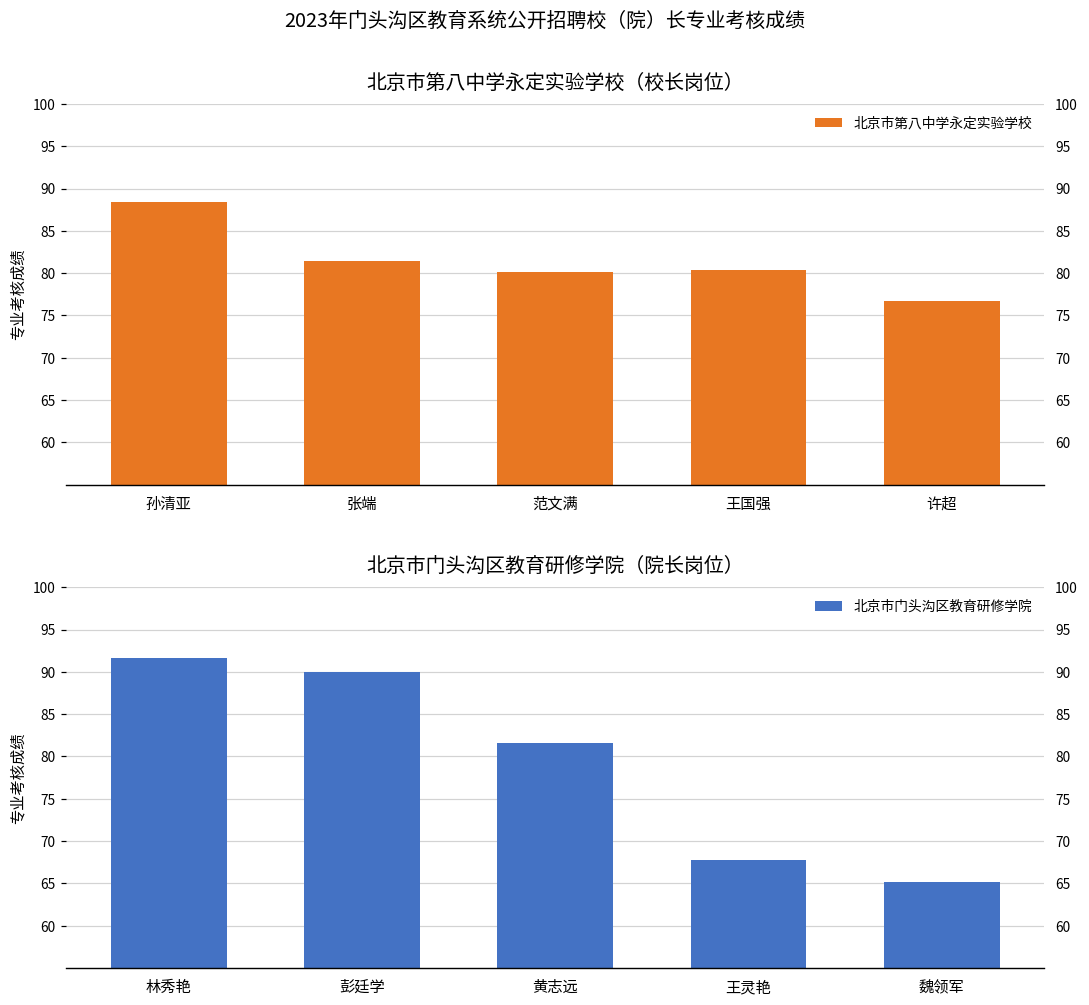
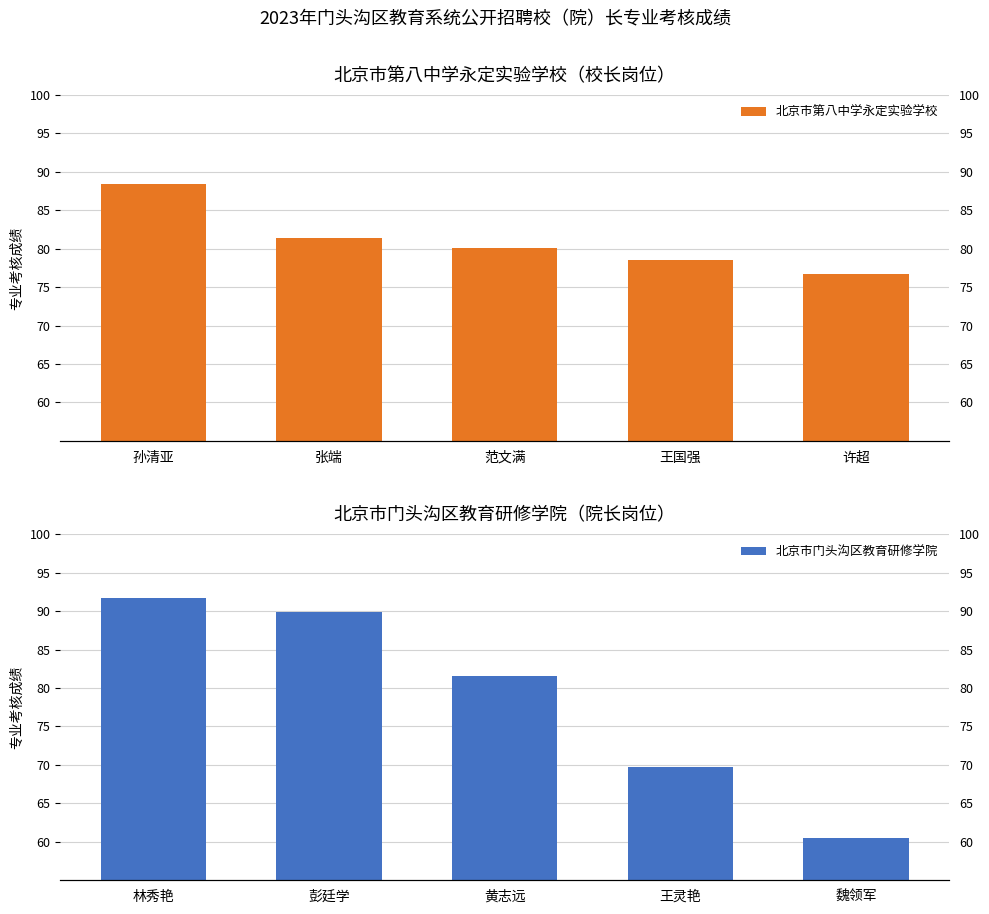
北京市第八中学永定实验学校（校长岗位）, 王国强: 80 -> 79
北京市门头沟区教育研修学院（院长岗位）, 王灵艳: 68 -> 70
北京市门头沟区教育研修学院（院长岗位）, 魏领军: 65 -> 61
